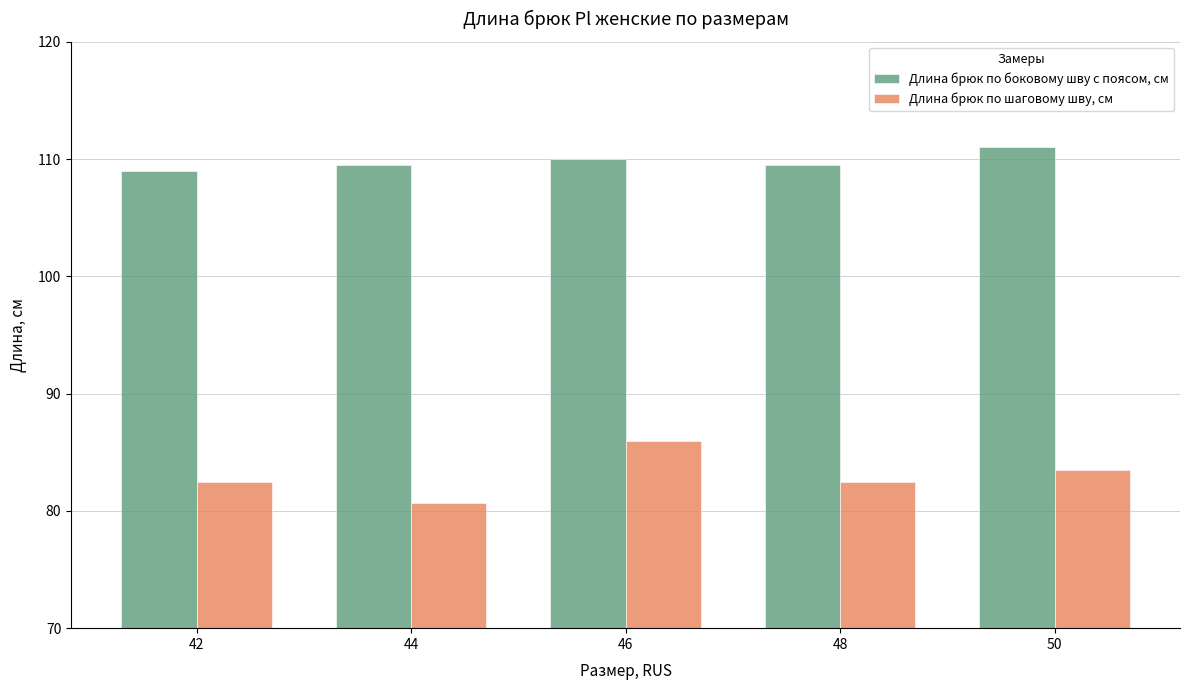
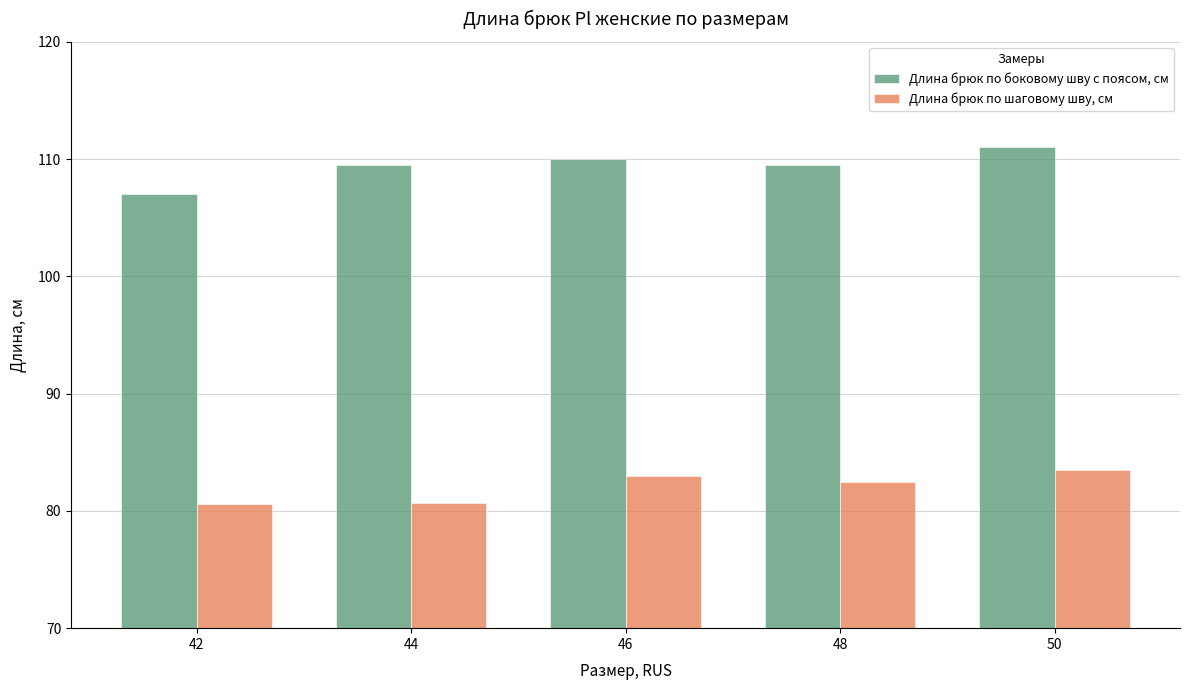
Длина брюк по боковому шву с поясом, см, 42: 109 -> 107
Длина брюк по шаговому шву, см, 42: 82.5 -> 80.6
Длина брюк по шаговому шву, см, 46: 86 -> 83
